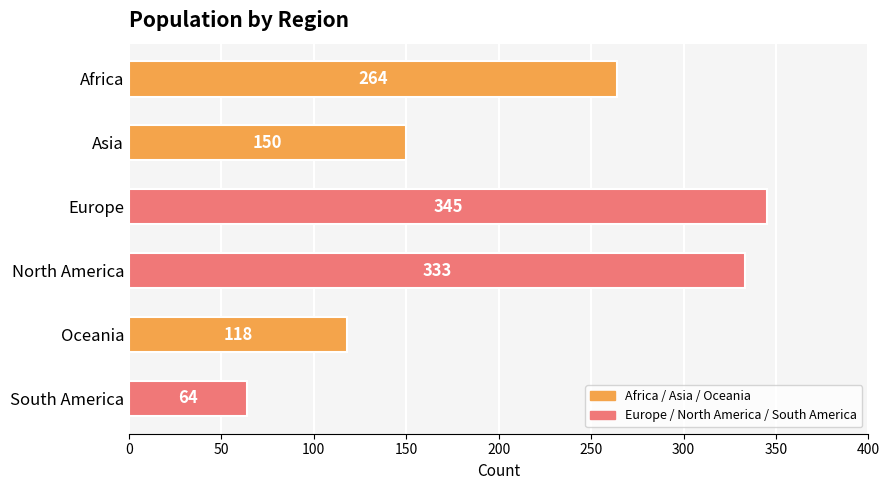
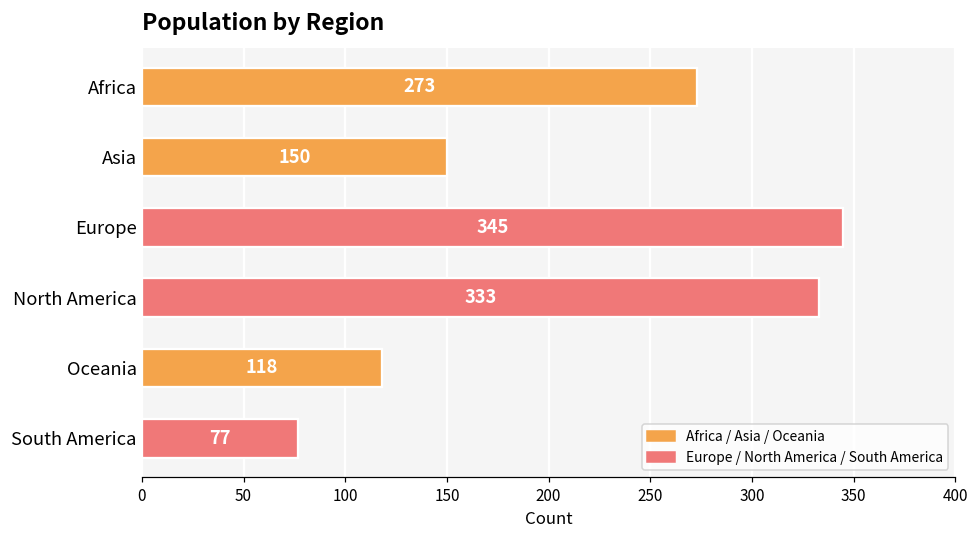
Africa: 264 -> 273
South America: 64 -> 77
